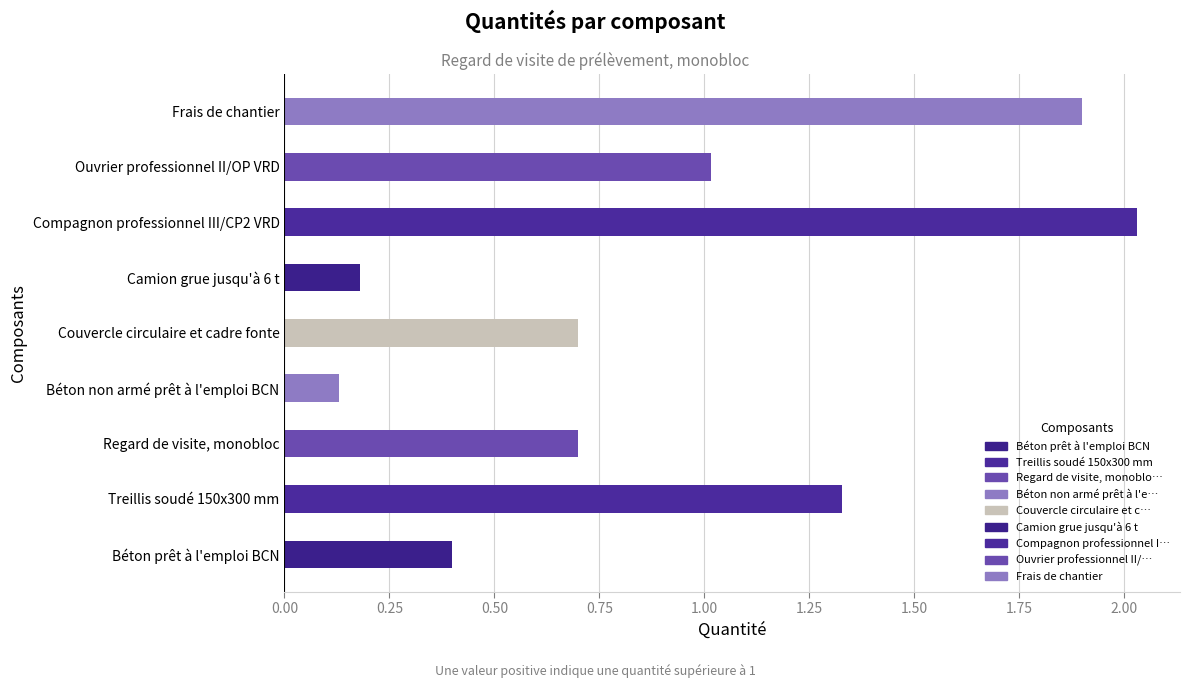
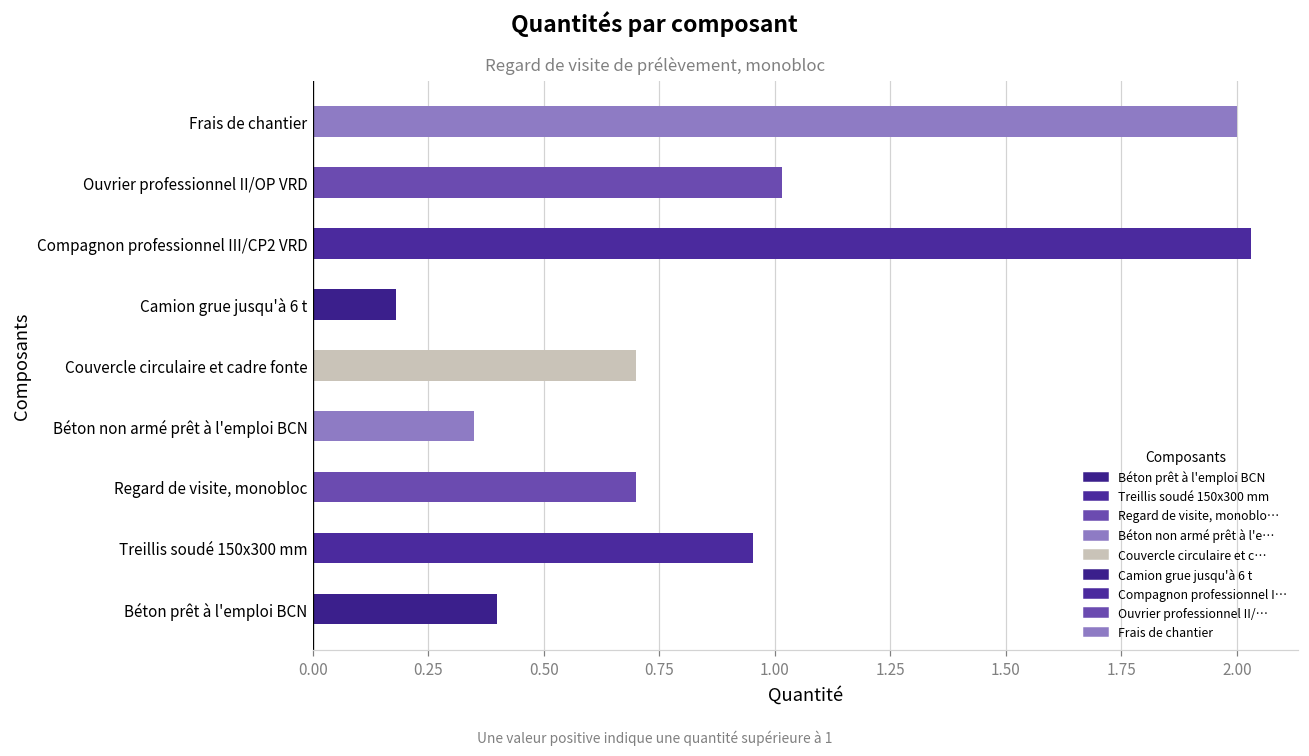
Frais de chantier: 1.9 -> 2.0
Béton non armé prêt à l'emploi BCN: 0.13 -> 0.35
Treillis soudé 150x300 mm: 1.33 -> 0.95
